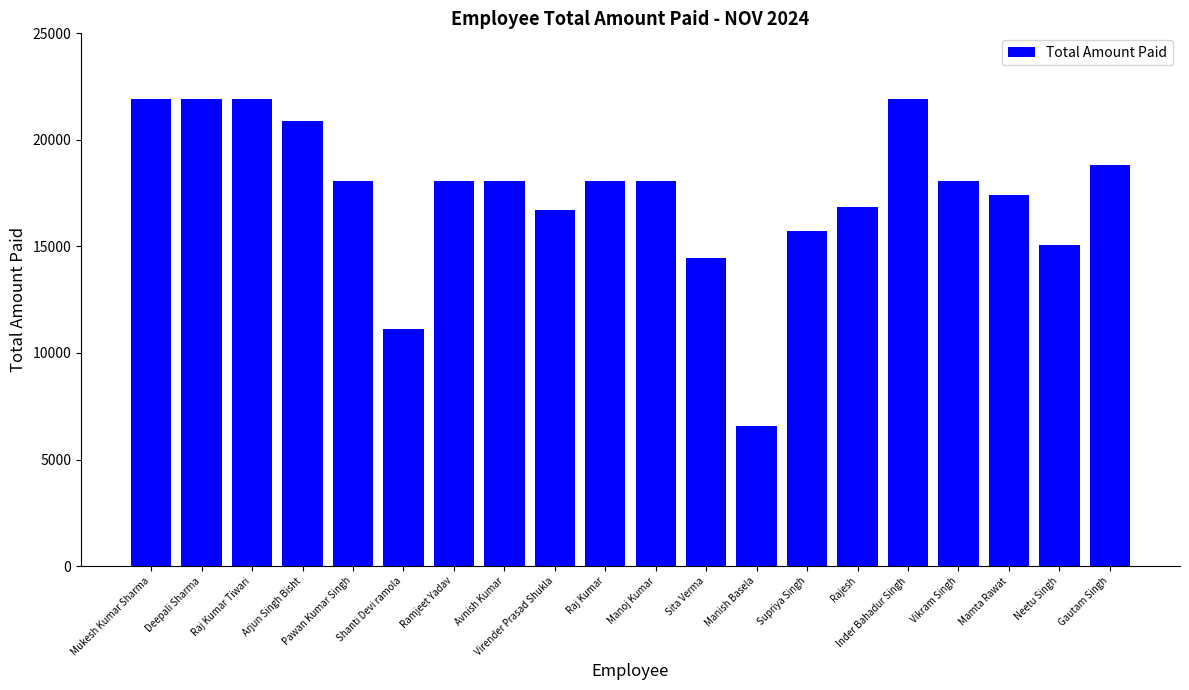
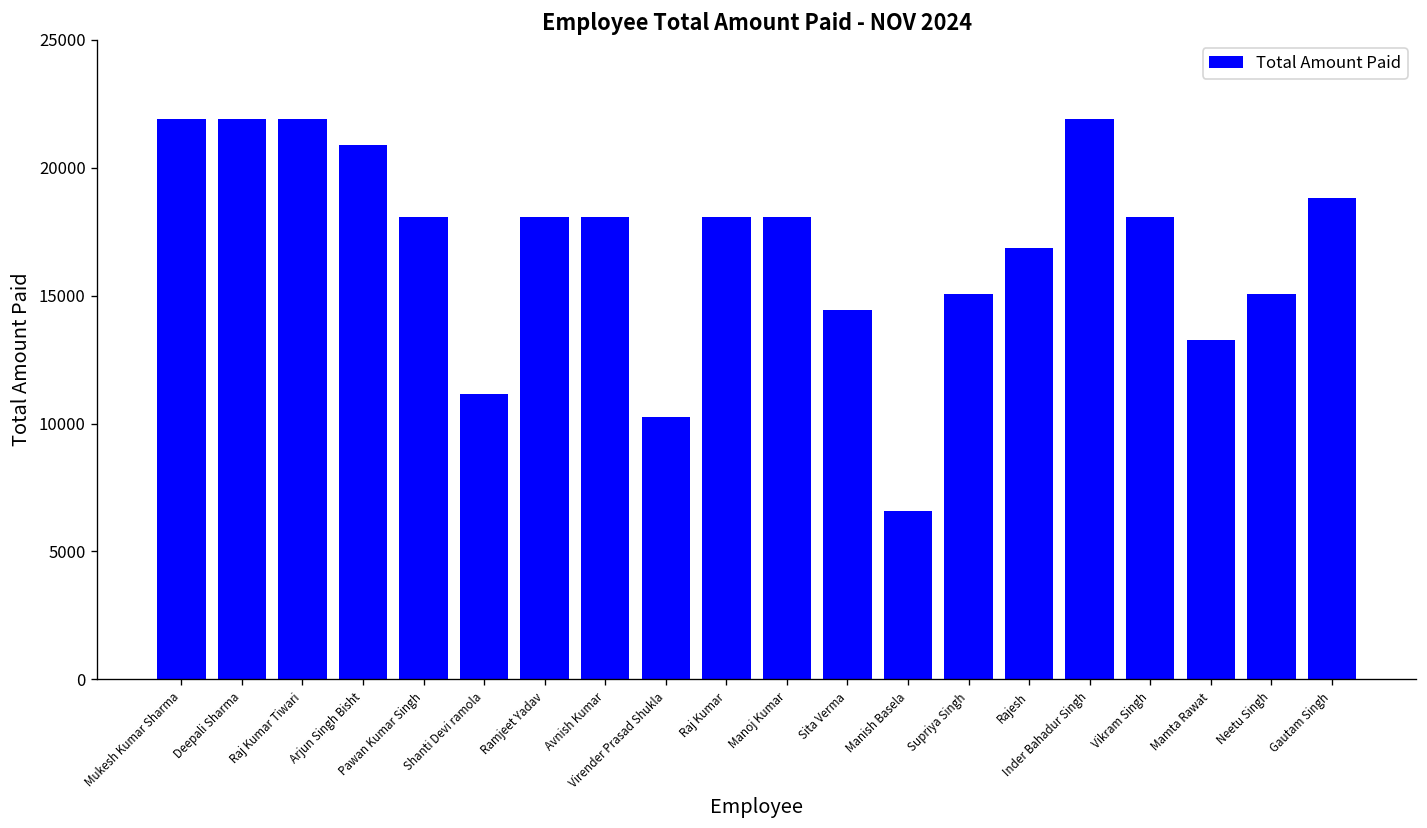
Virender Prasad Shukla: 16700 -> 10200
Supriya Singh: 15700 -> 15100
Mamta Rawat: 17400 -> 13200
